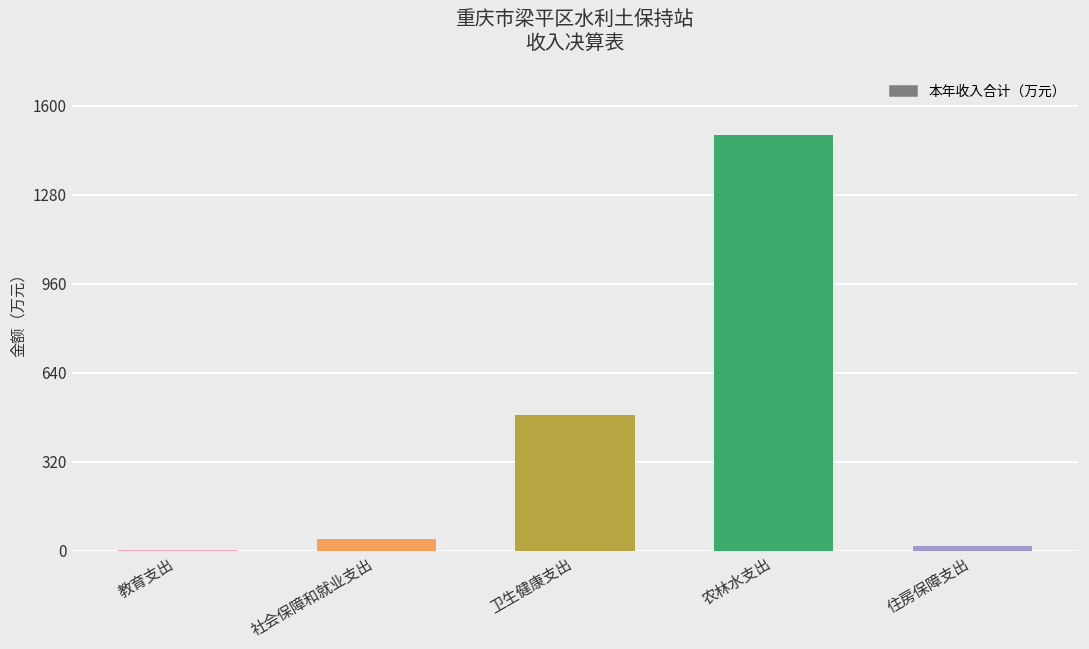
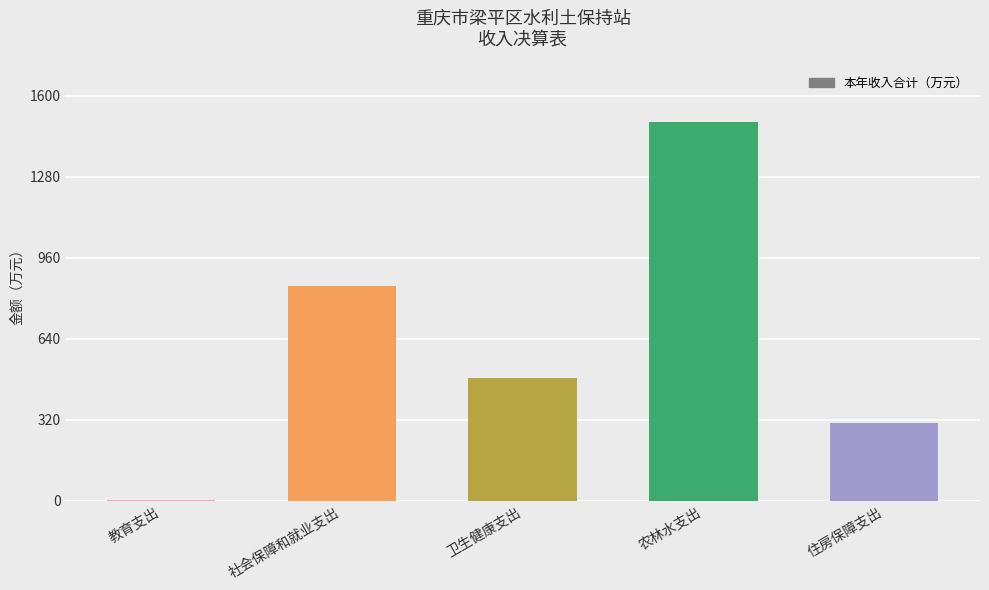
社会保障和就业支出: 40 -> 850
住房保障支出: 20 -> 300
